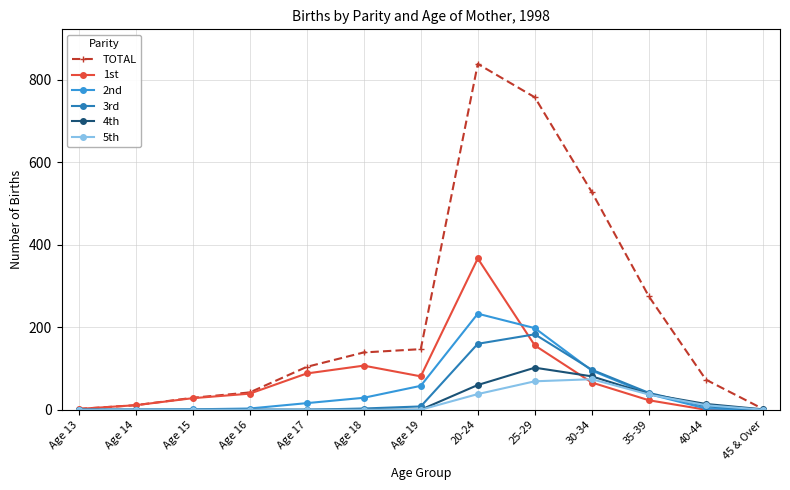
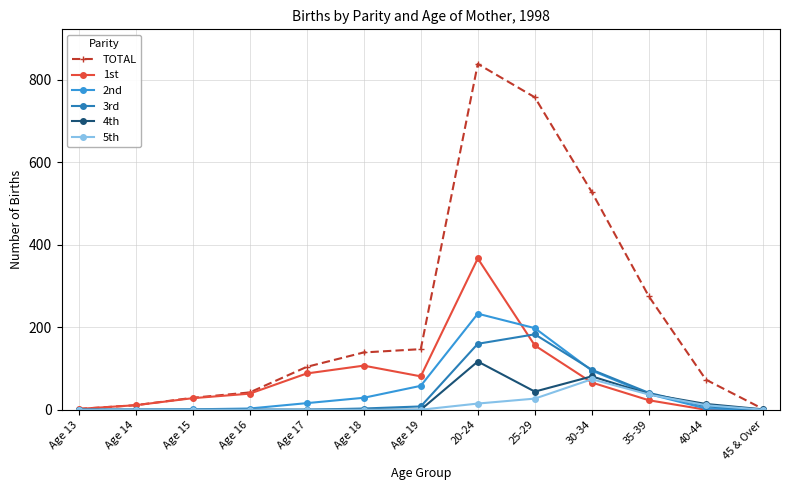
4th, 20-24: 60 -> 120
5th, 20-24: 40 -> 20
4th, 25-29: 100 -> 40
5th, 25-29: 70 -> 30
